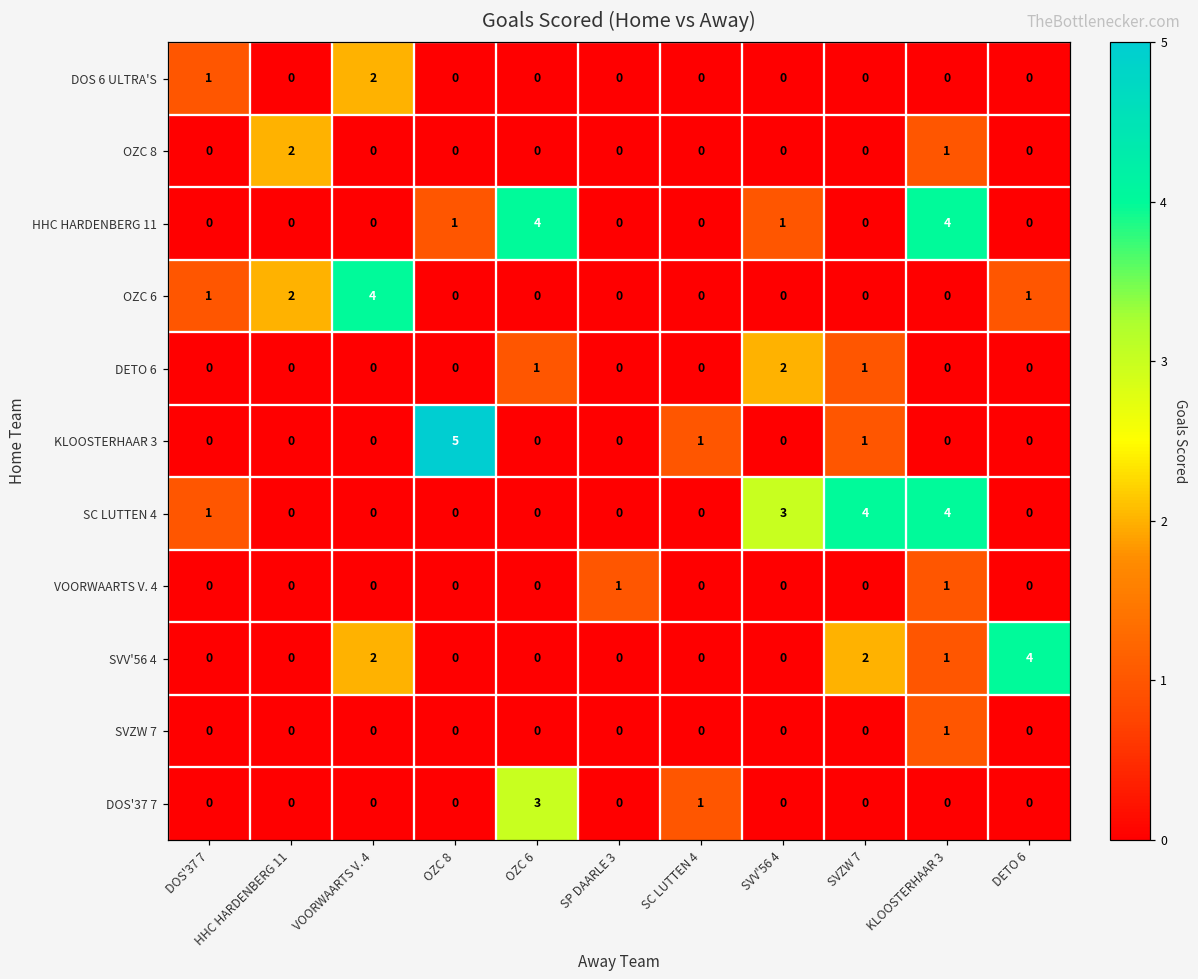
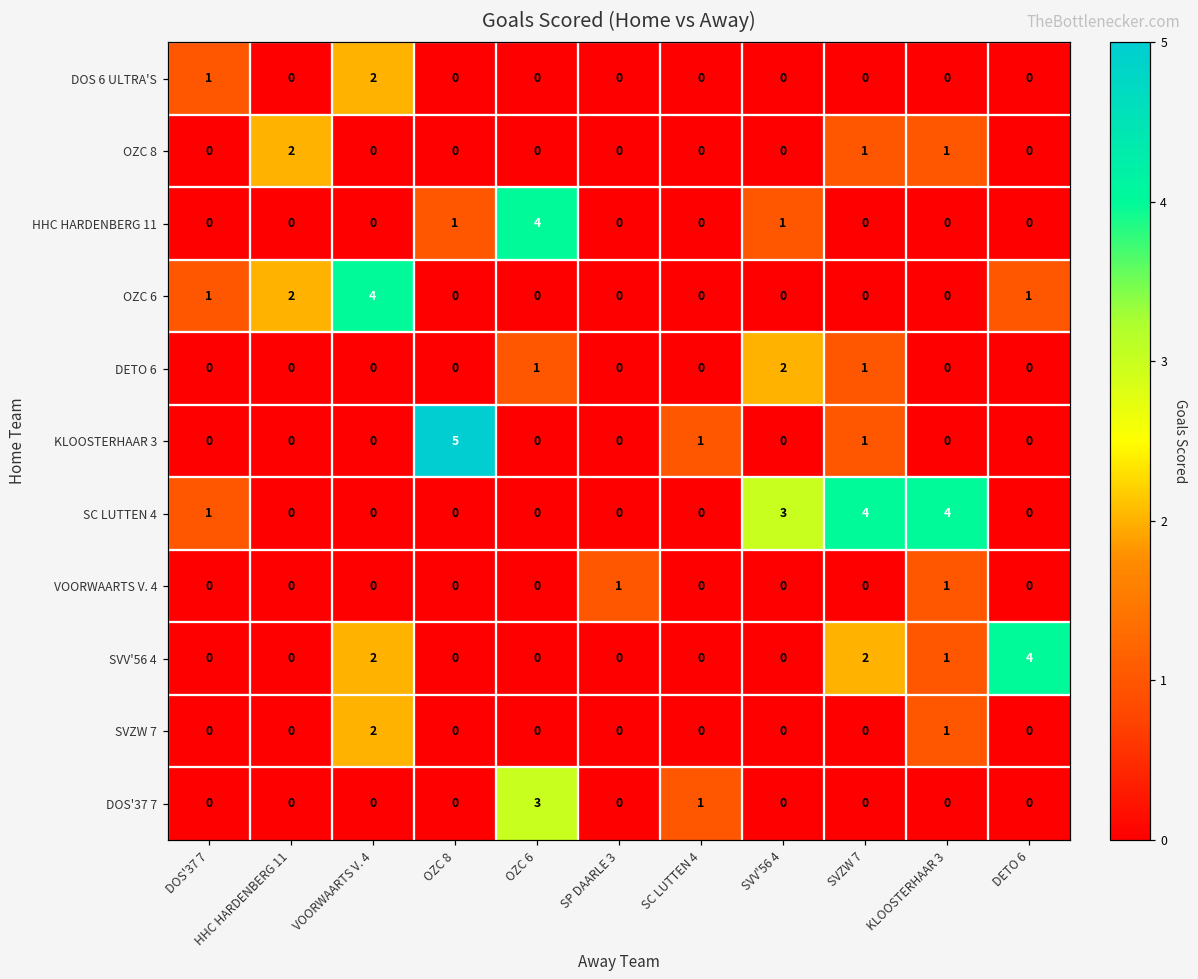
OZC 8, SVZW 7: 0 -> 1
HHC HARDENBERG 11, KLOOSTERHAAR 3: 4 -> 0
SVZW 7, VOORWAARTS V. 4: 0 -> 2
